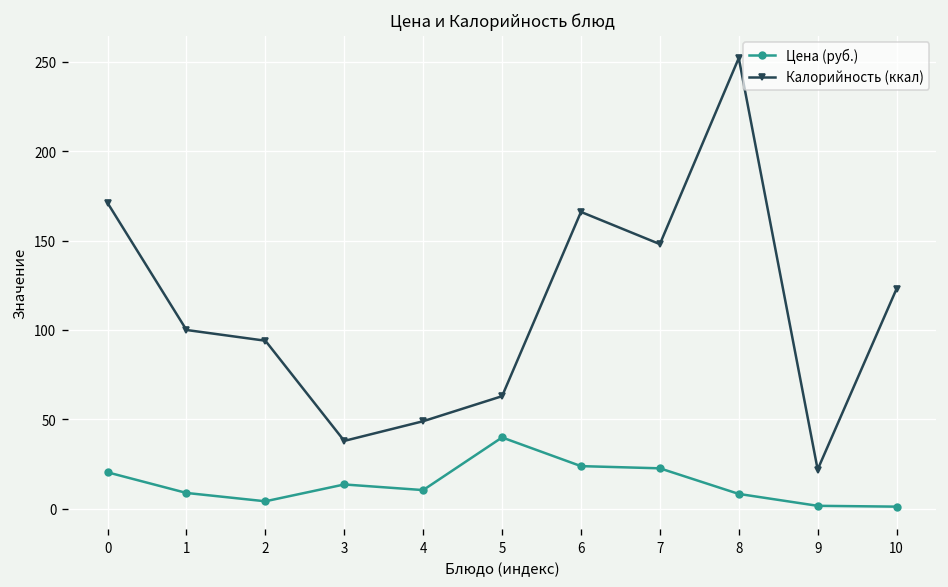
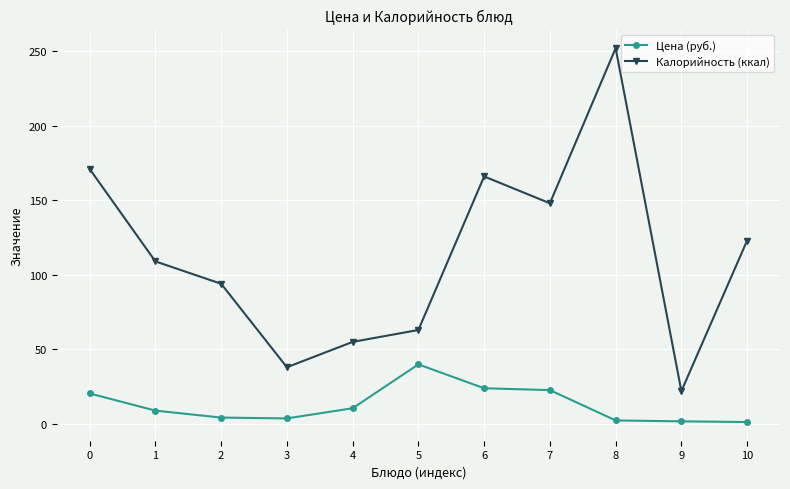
Калорийность (ккал), 1: 100 -> 109
Цена (руб.), 3: 14 -> 4
Калорийность (ккал), 4: 49 -> 55
Цена (руб.), 8: 8 -> 2
